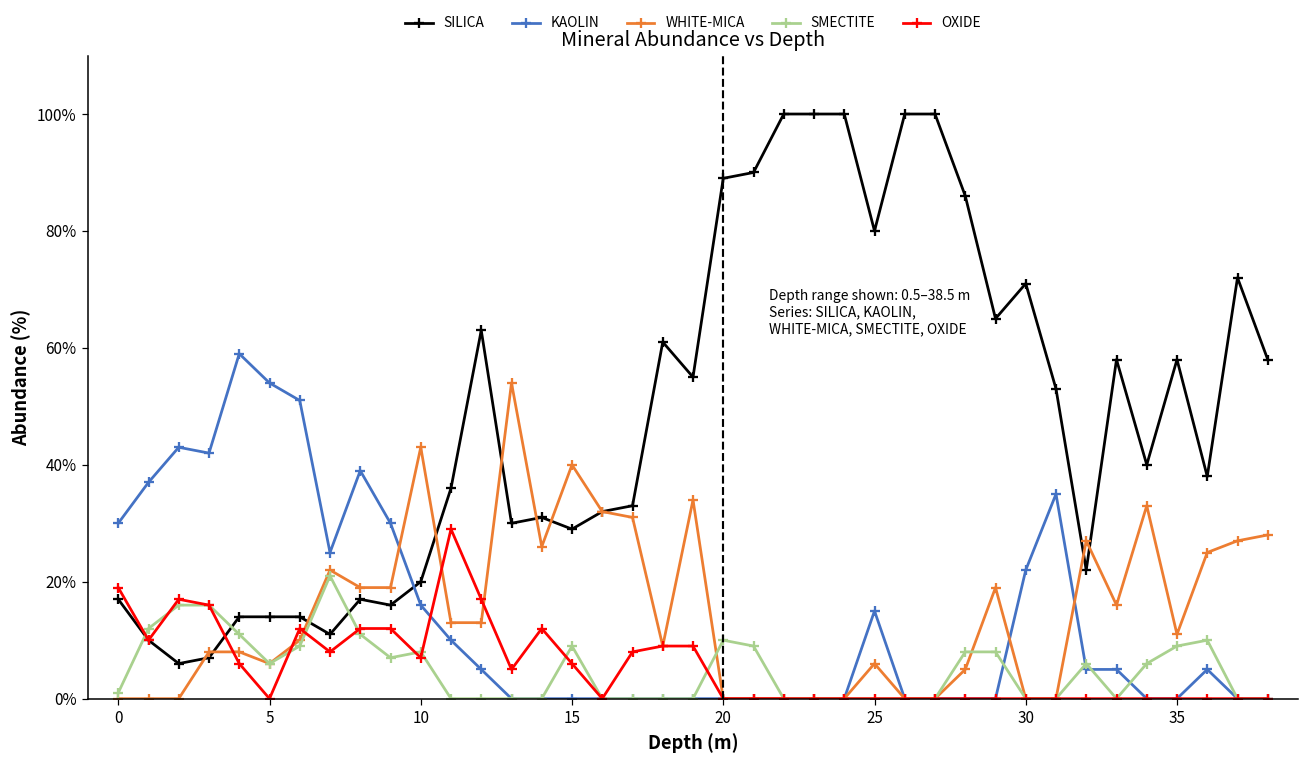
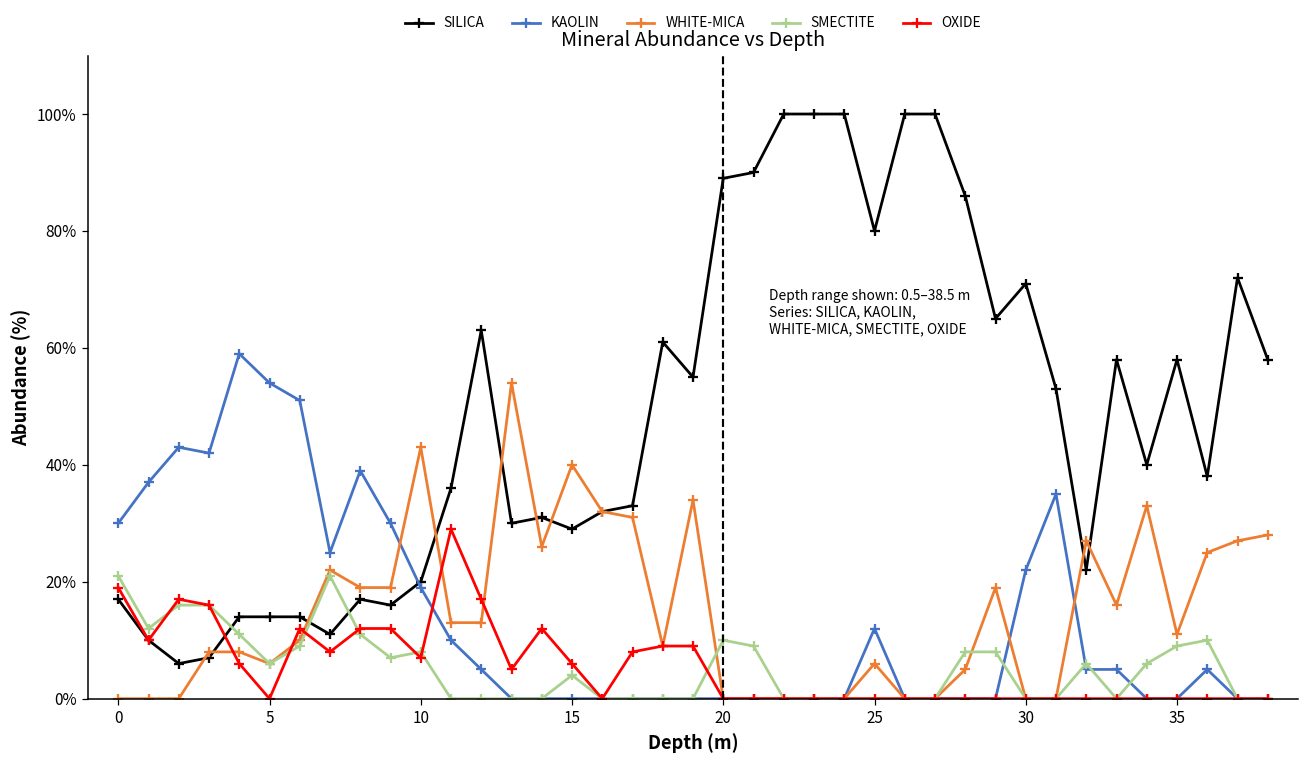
SMECTITE, 0: 1% -> 21%
KAOLIN, 10: 16% -> 19%
SMECTITE, 15: 9% -> 4%
KAOLIN, 25: 15% -> 12%
